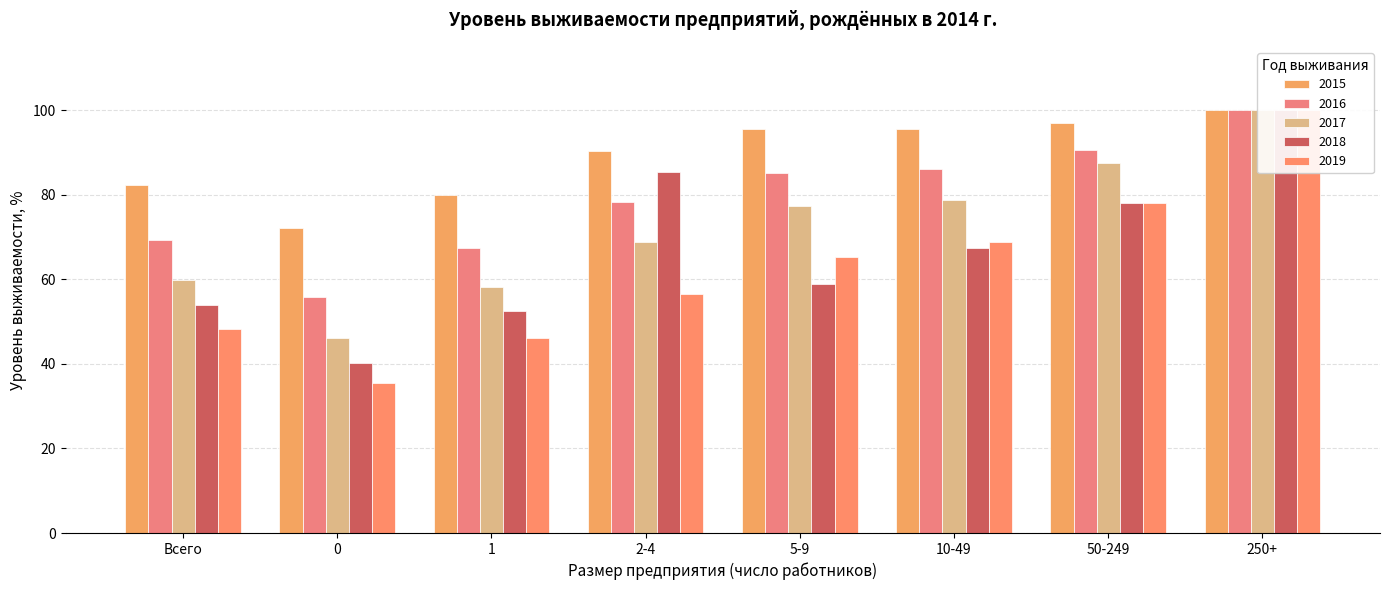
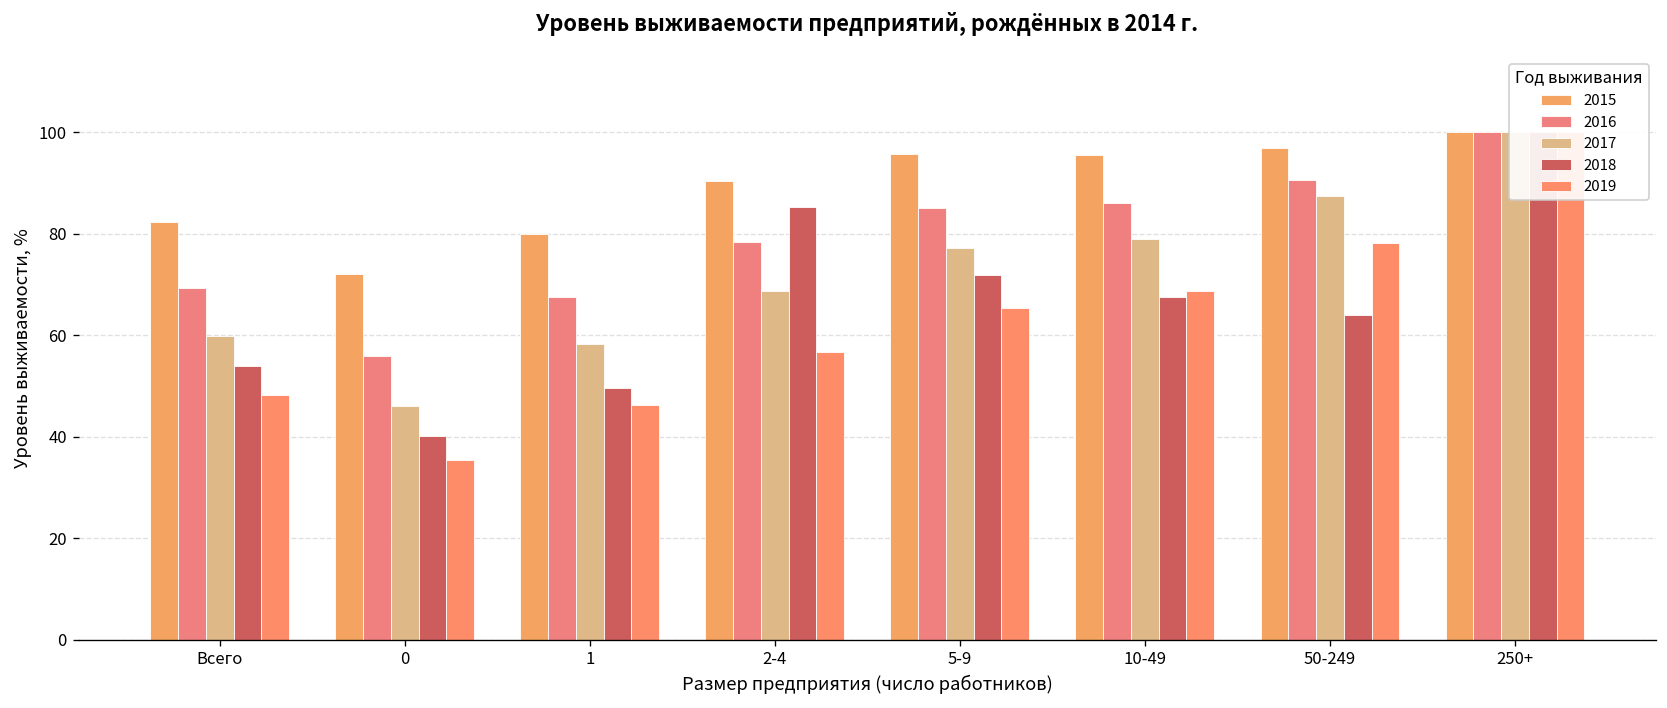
2018, 1: 52 -> 50
2018, 5-9: 59 -> 72
2018, 50-249: 78 -> 64
